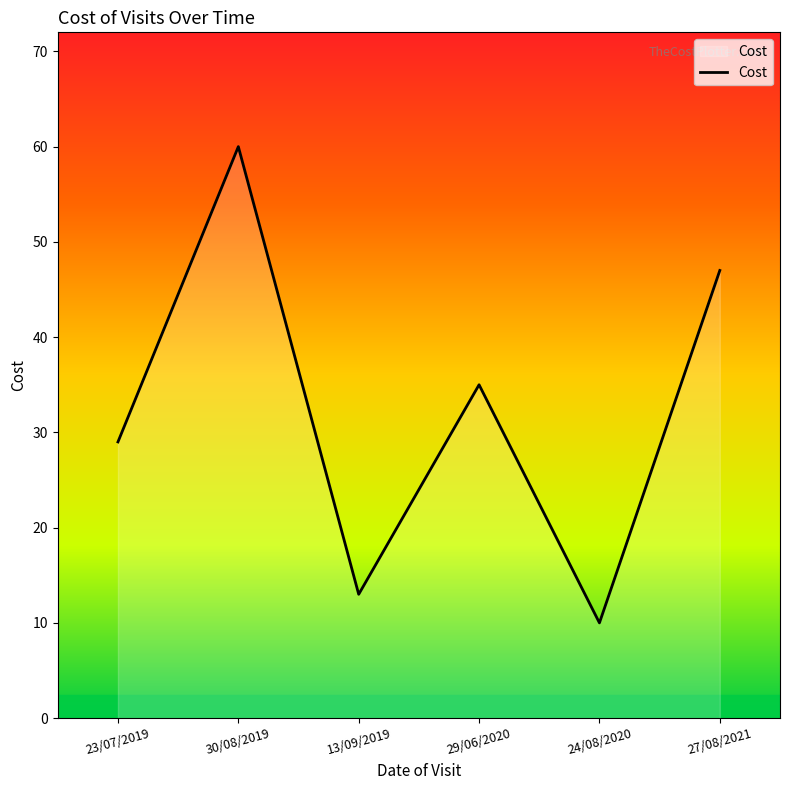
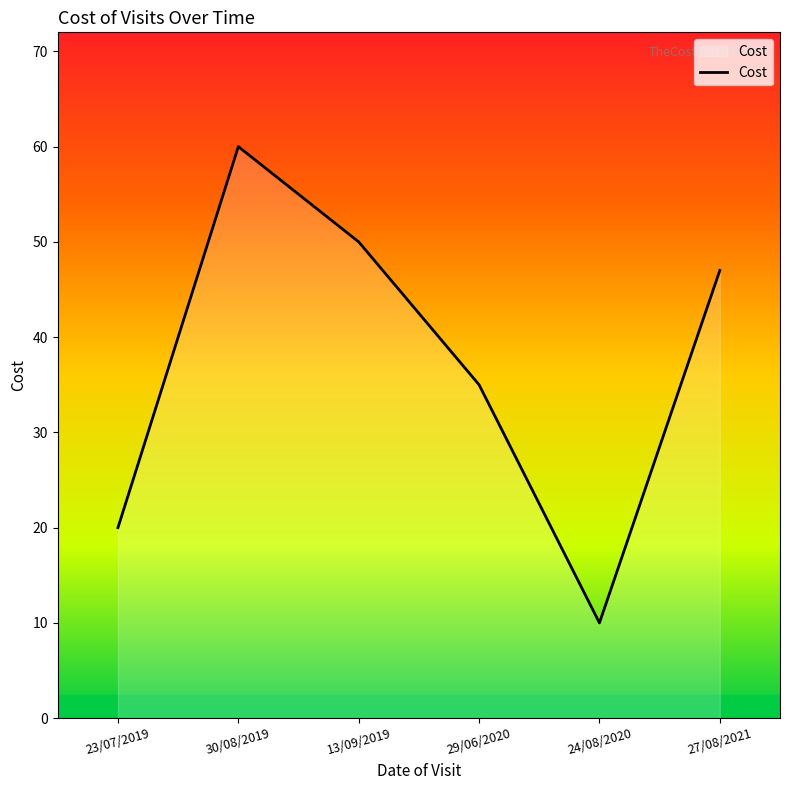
23/07/2019: 29 -> 20
13/09/2019: 13 -> 50
